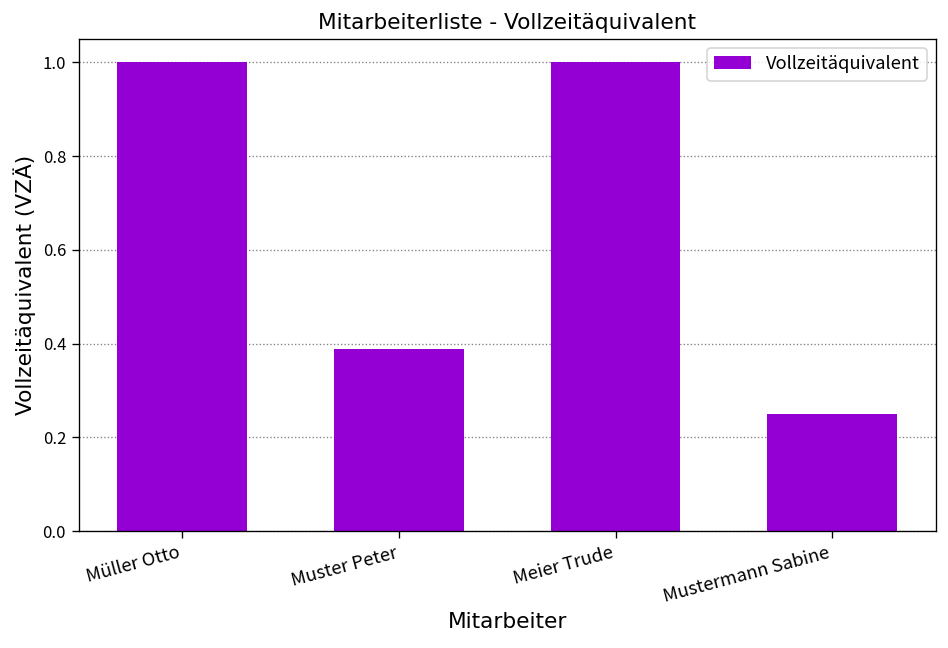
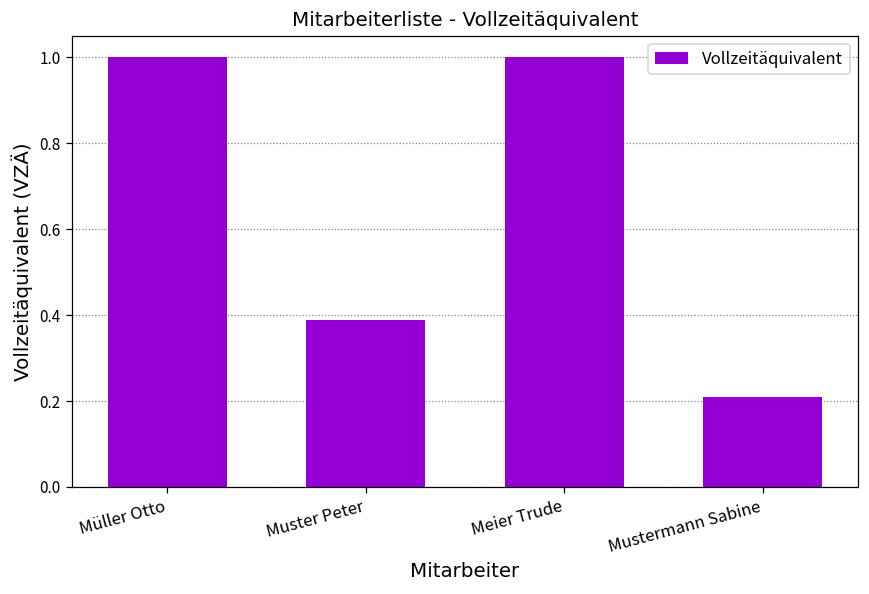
Mustermann Sabine: 0.25 -> 0.21
